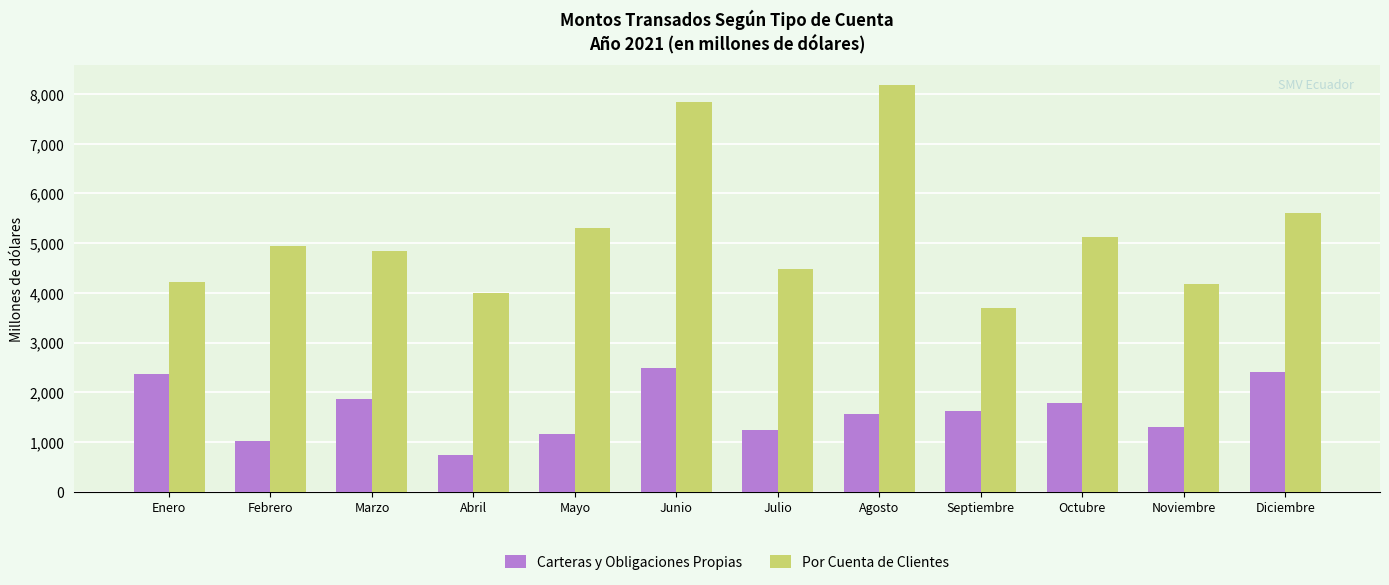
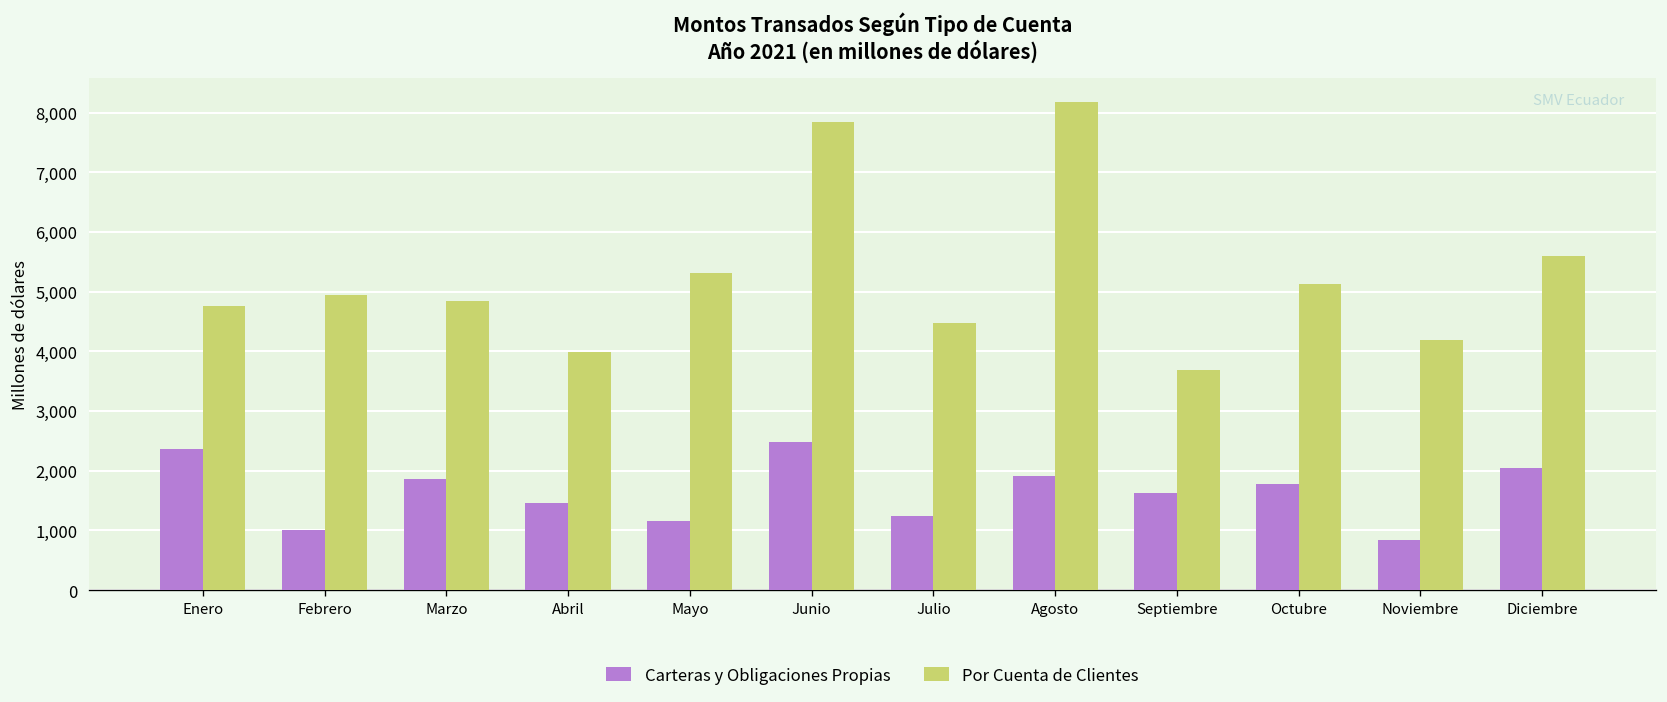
Por Cuenta de Clientes, Enero: 4,200 -> 4,800
Carteras y Obligaciones Propias, Abril: 700 -> 1,500
Carteras y Obligaciones Propias, Agosto: 1,600 -> 1,900
Carteras y Obligaciones Propias, Noviembre: 1,300 -> 800
Carteras y Obligaciones Propias, Diciembre: 2,400 -> 2,000
